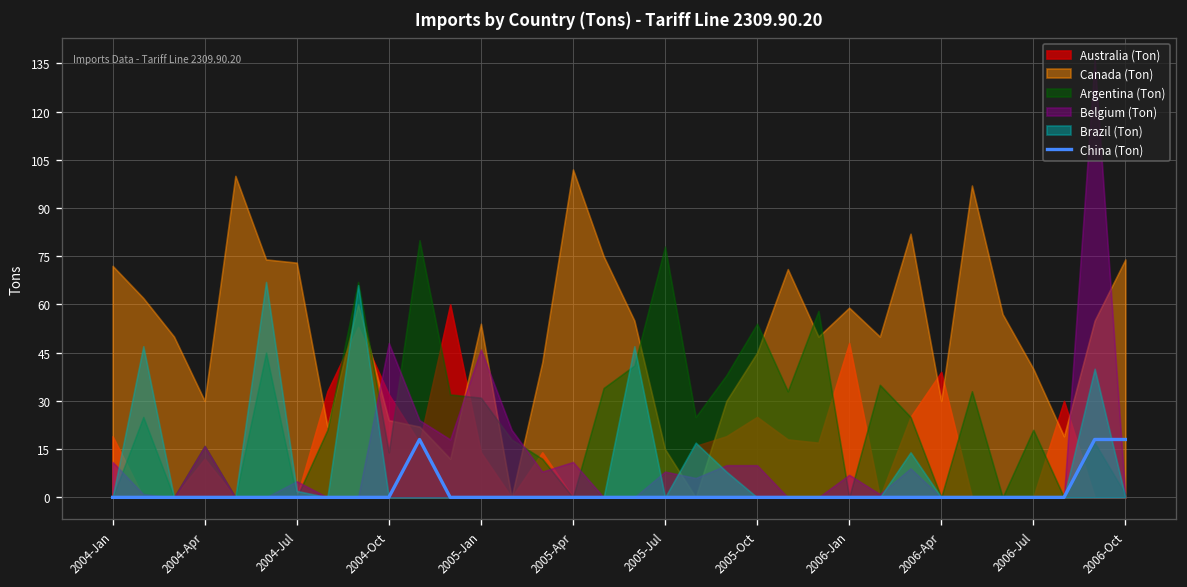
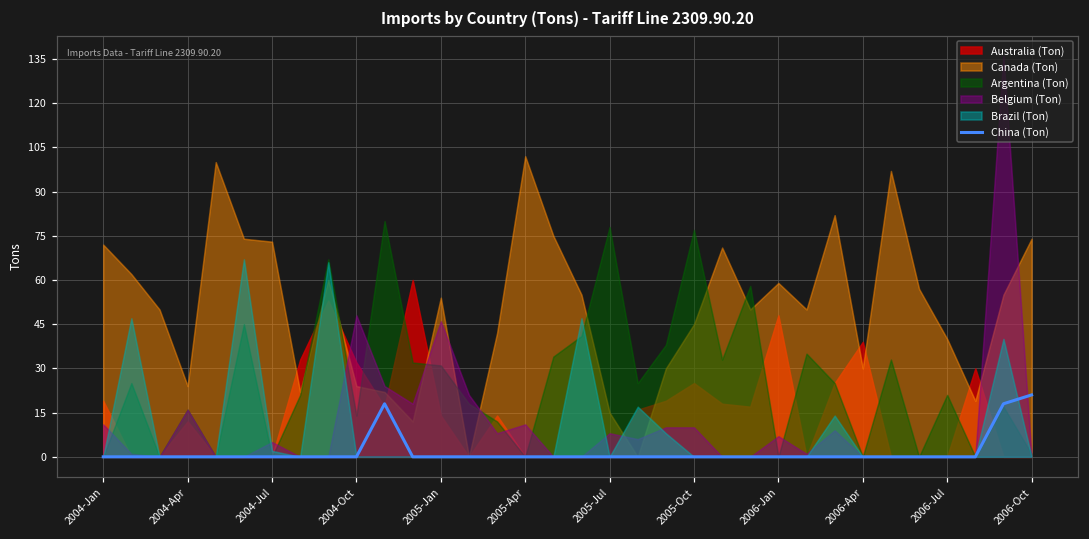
Canada (Ton), 2004-Apr: 30 -> 24
Argentina (Ton), 2005-Oct: 54 -> 77
China (Ton), 2006-Oct: 18 -> 21
